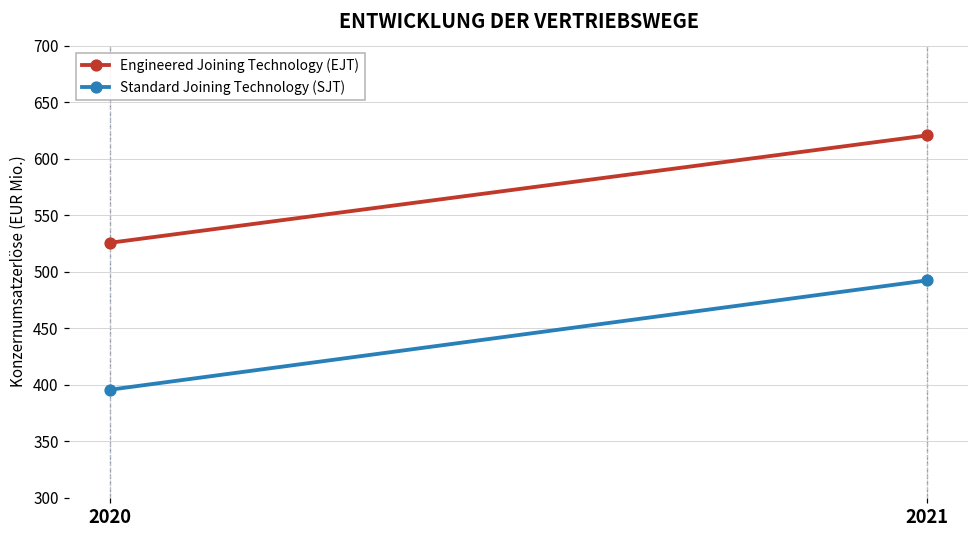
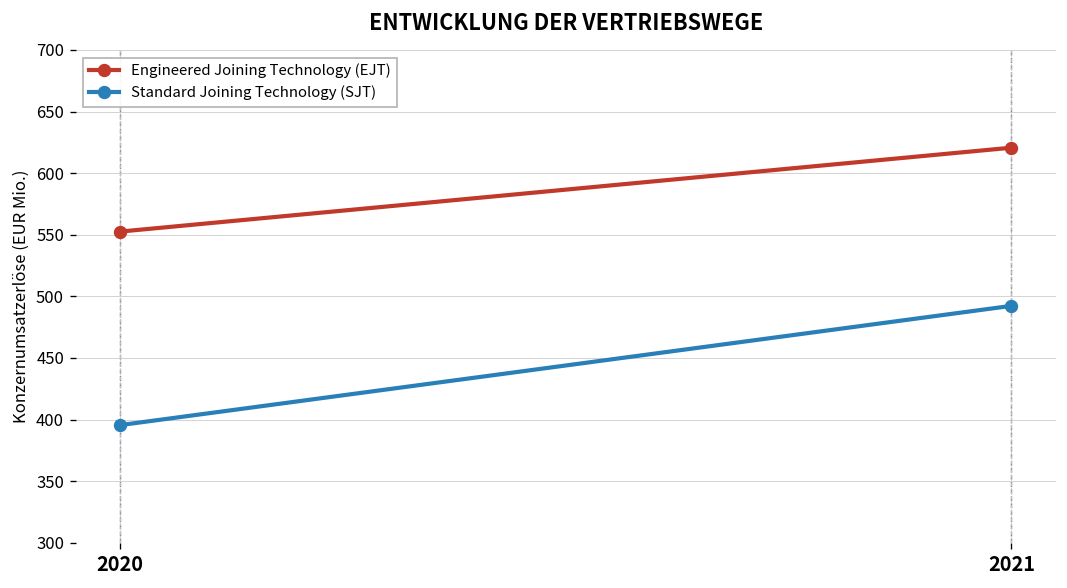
Engineered Joining Technology (EJT), 2020: 526 -> 553
